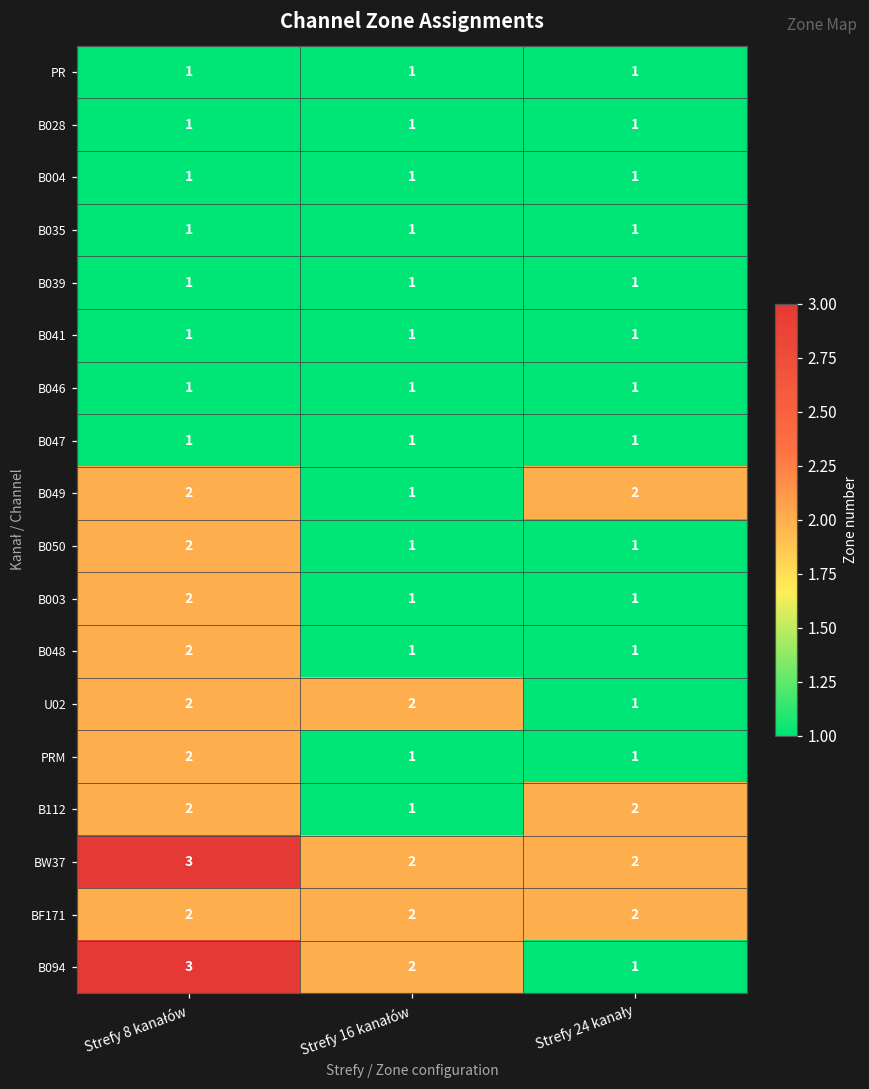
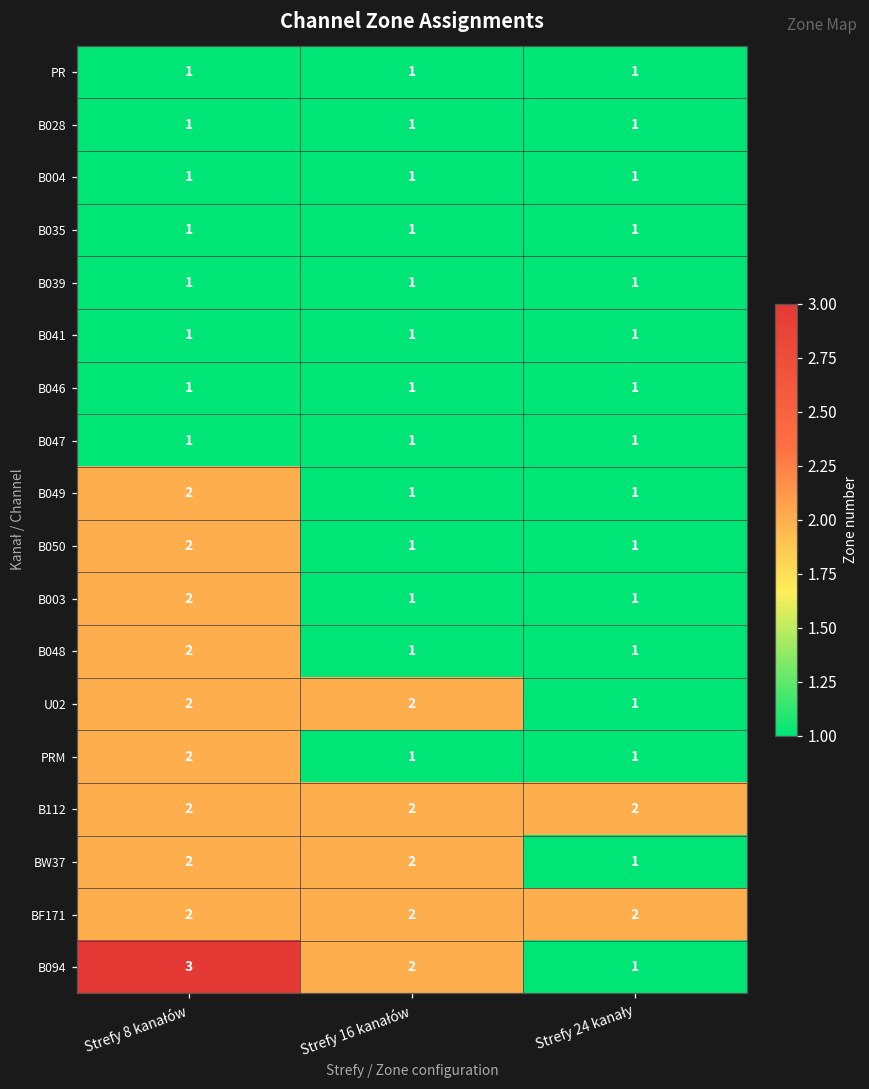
B049, Strefy 24 kanały: 2 -> 1
B112, Strefy 16 kanałów: 1 -> 2
BW37, Strefy 8 kanałów: 3 -> 2
BW37, Strefy 24 kanały: 2 -> 1
